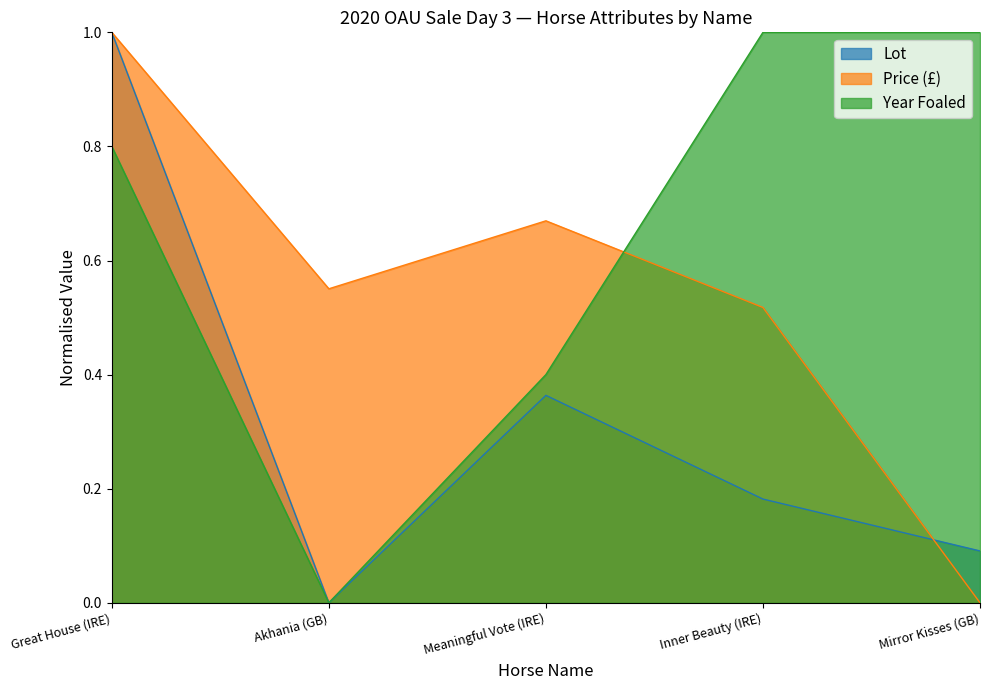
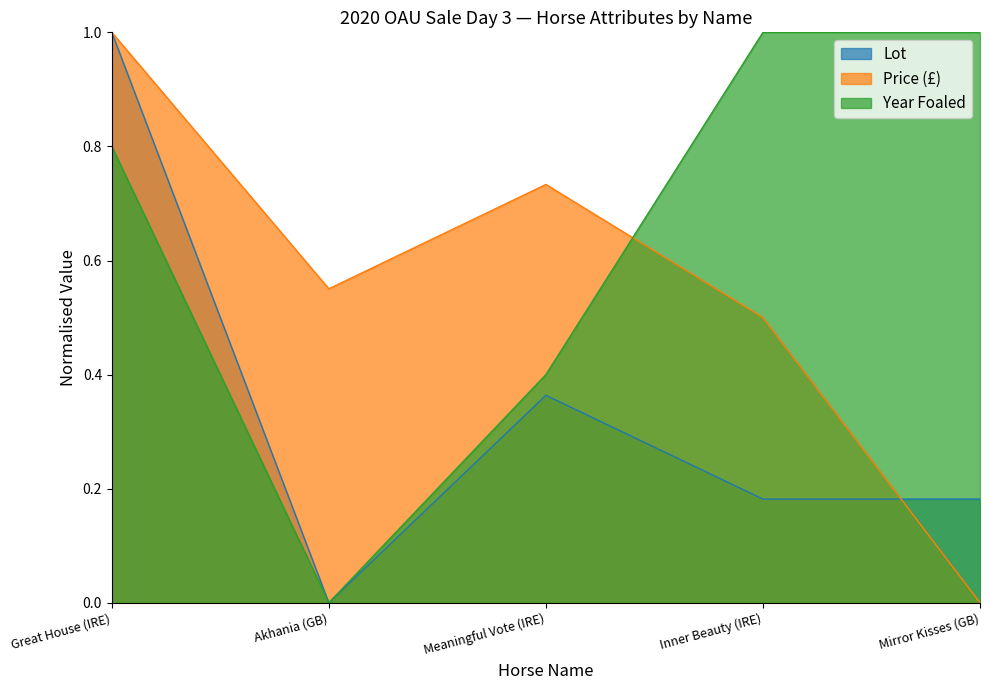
Price (£), Meaningful Vote (IRE): 0.67 -> 0.73
Price (£), Inner Beauty (IRE): 0.52 -> 0.50
Lot, Mirror Kisses (GB): 0.09 -> 0.18
